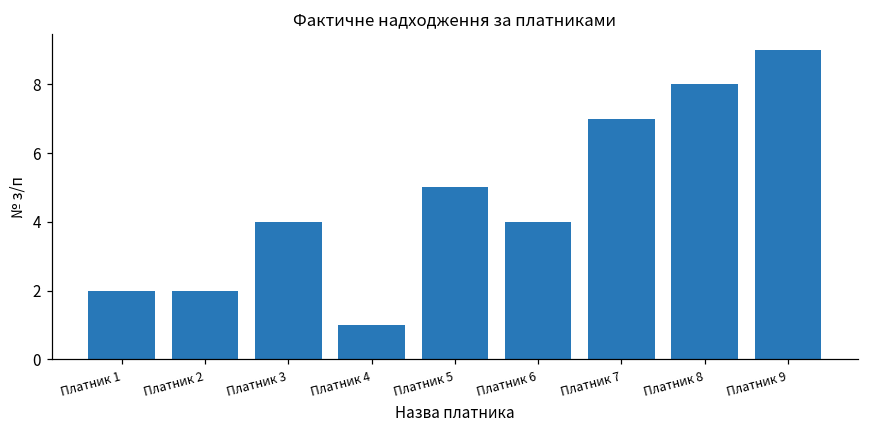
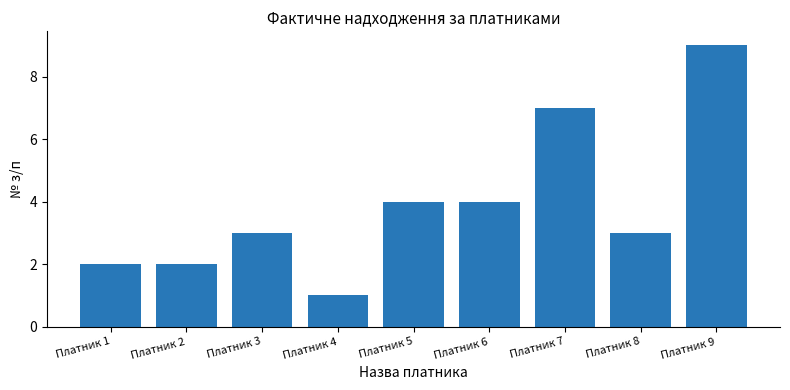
Платник 3: 4 -> 3
Платник 5: 5 -> 4
Платник 8: 8 -> 3
